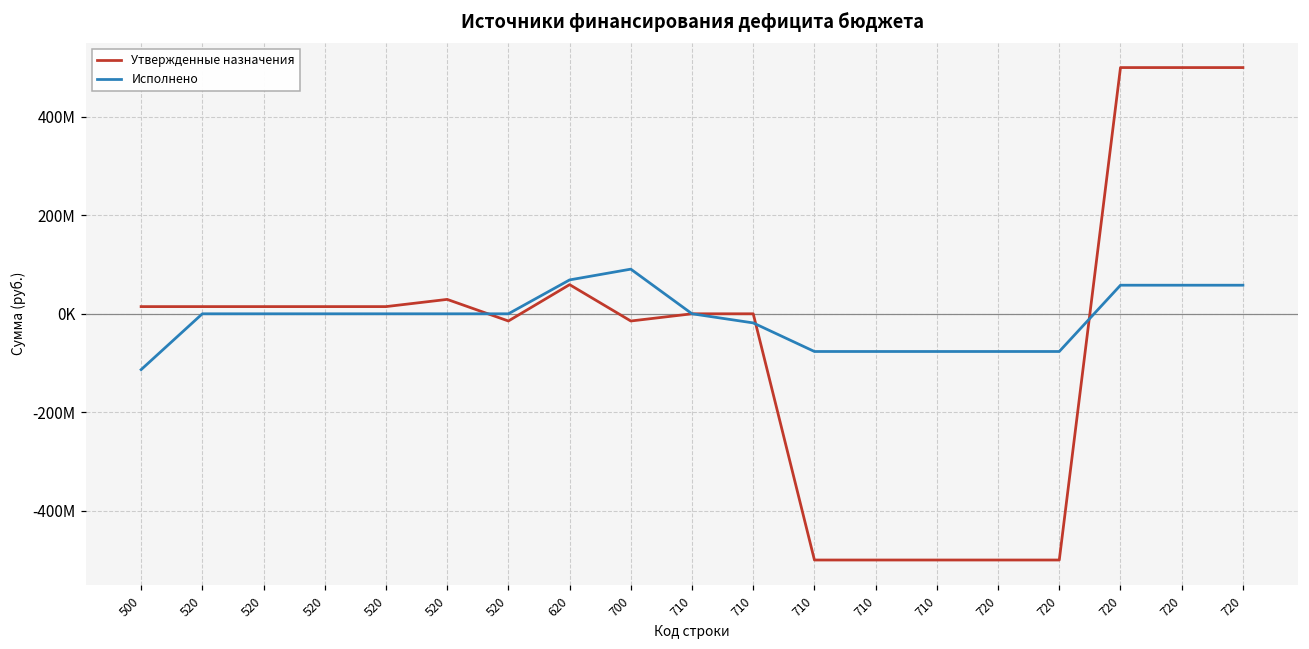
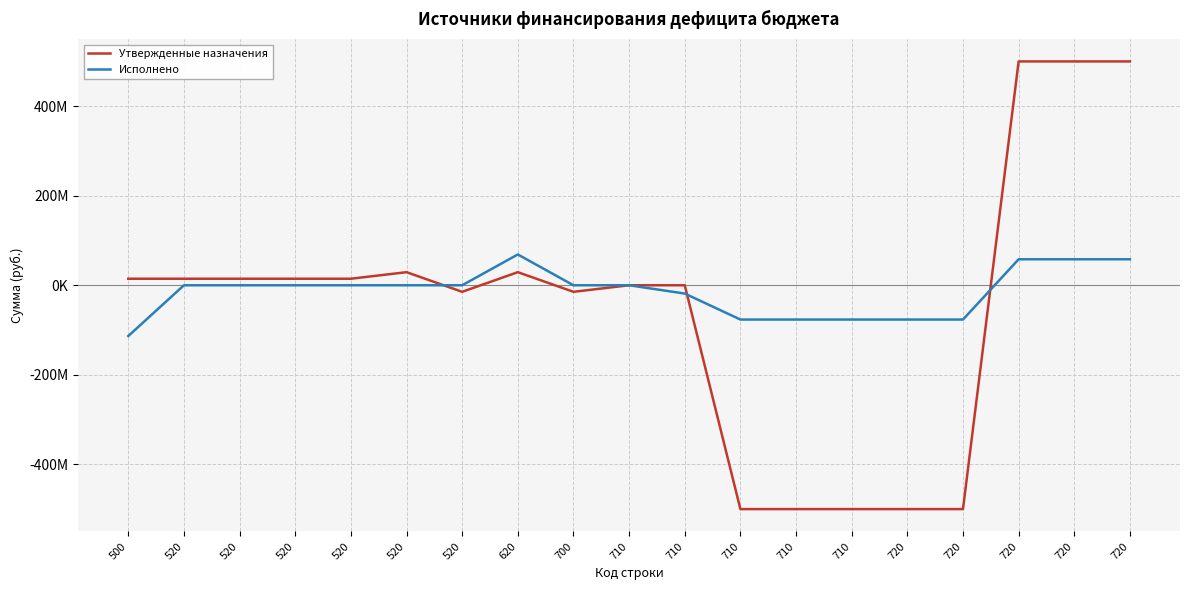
Утвержденные назначения, 620: 60000000 -> 30000000
Исполнено, 700: 90000000 -> 0
